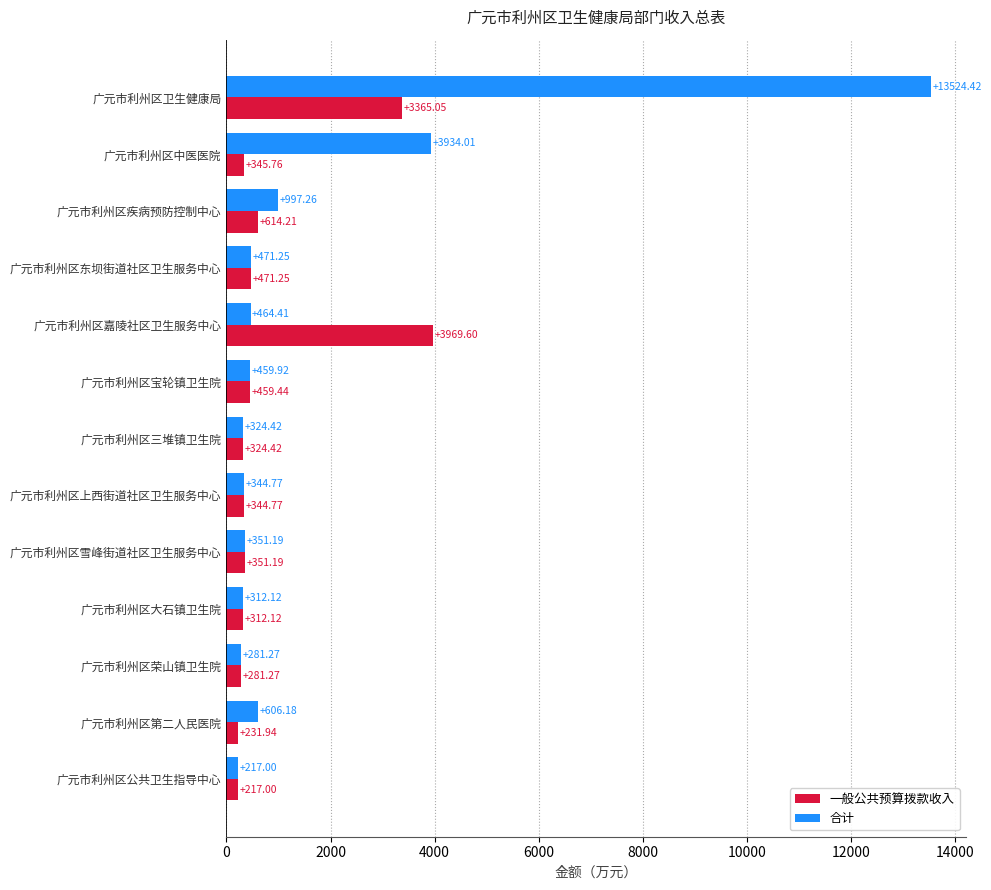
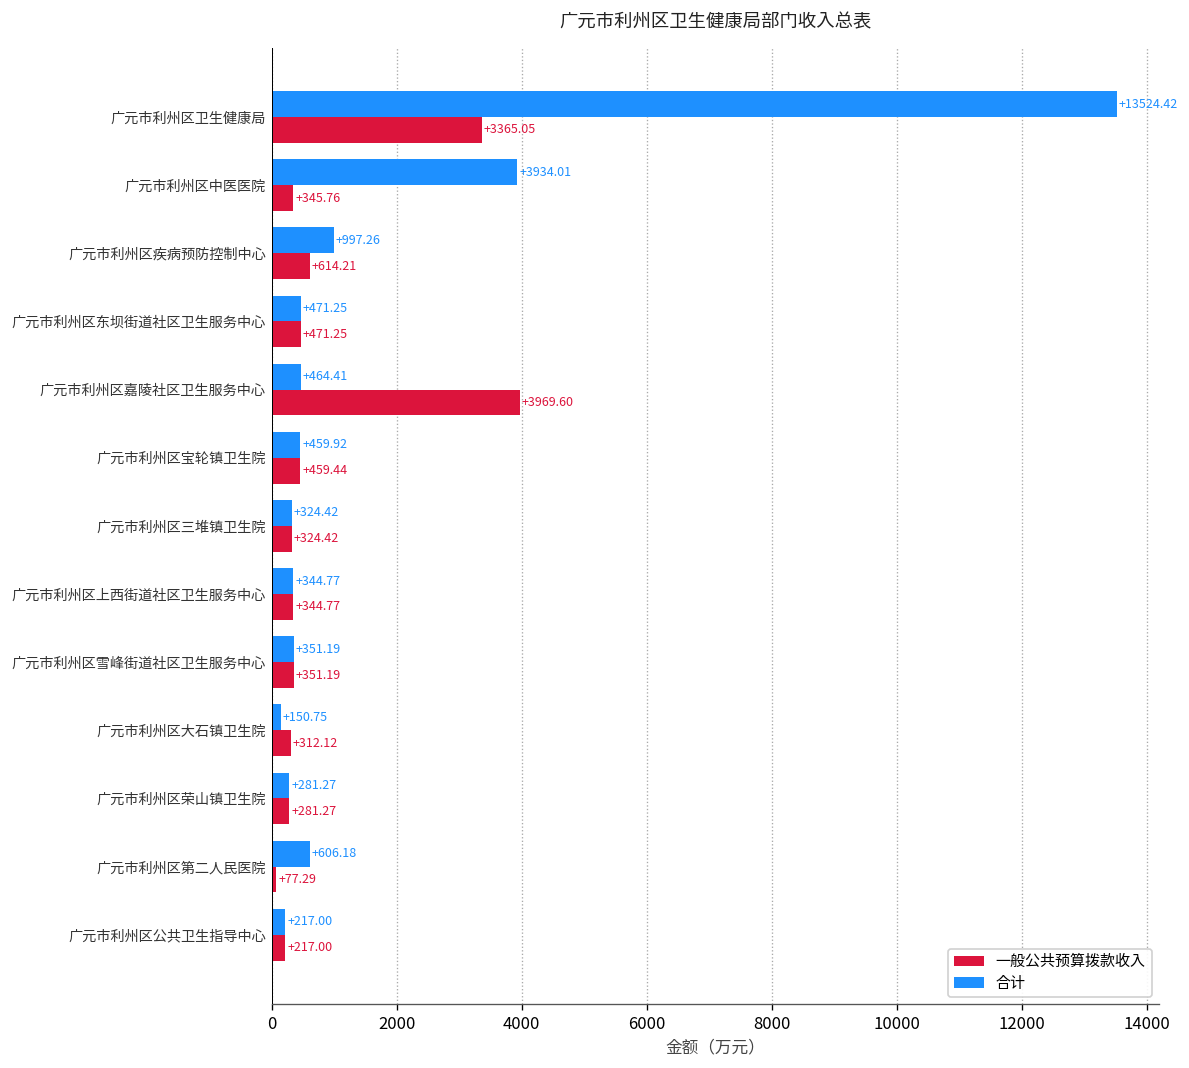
合计, 广元市利州区大石镇卫生院: +312.12 -> +150.75
一般公共预算拨款收入, 广元市利州区第二人民医院: +231.94 -> +77.29
